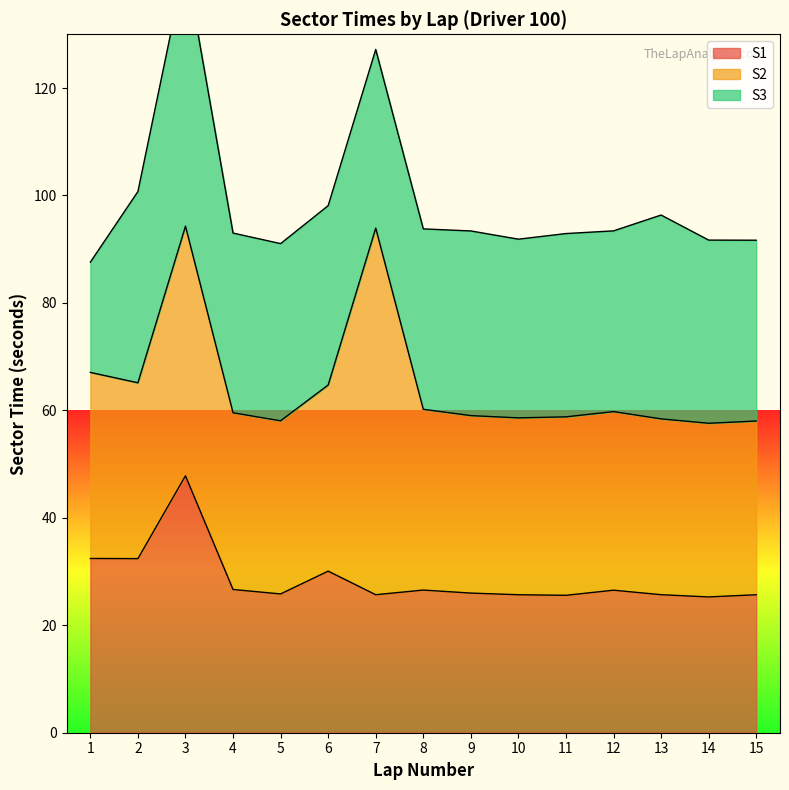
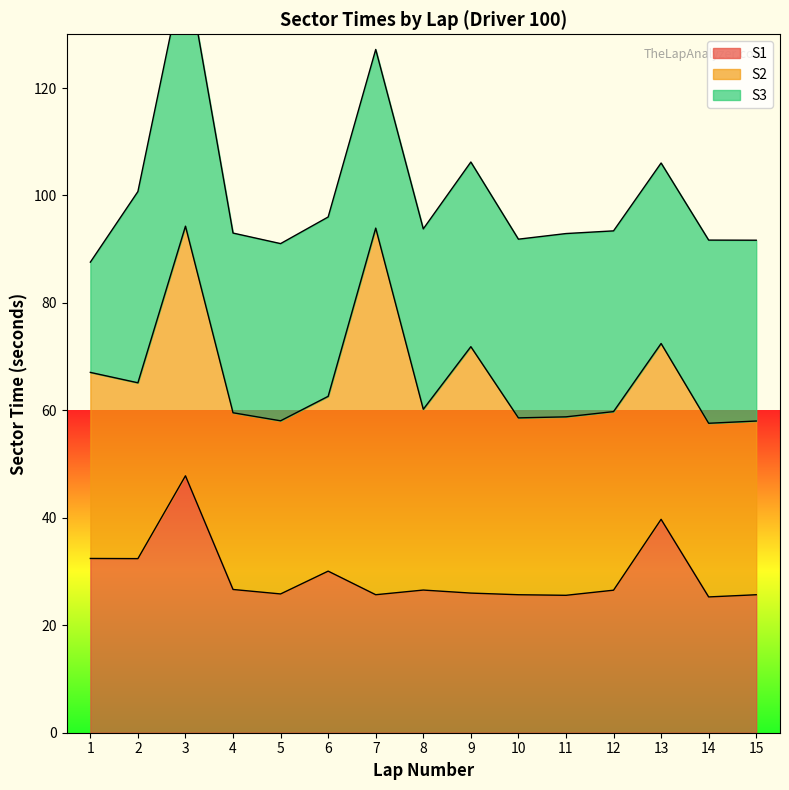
S2, 6: 35 -> 33
S2, 9: 33 -> 46
S1, 13: 26 -> 40
S3, 13: 38 -> 34
